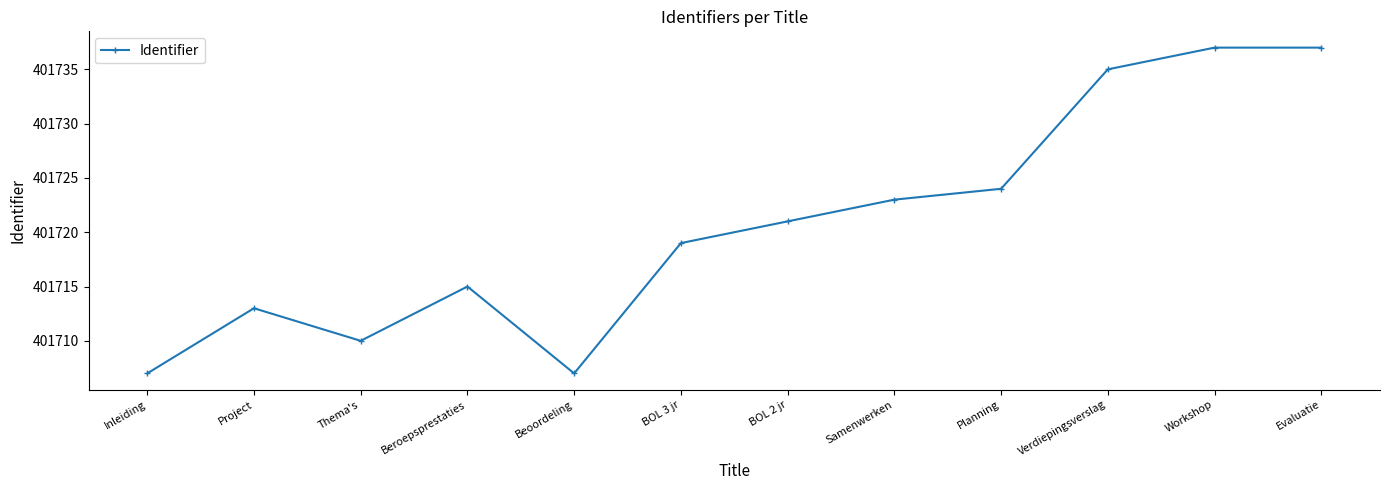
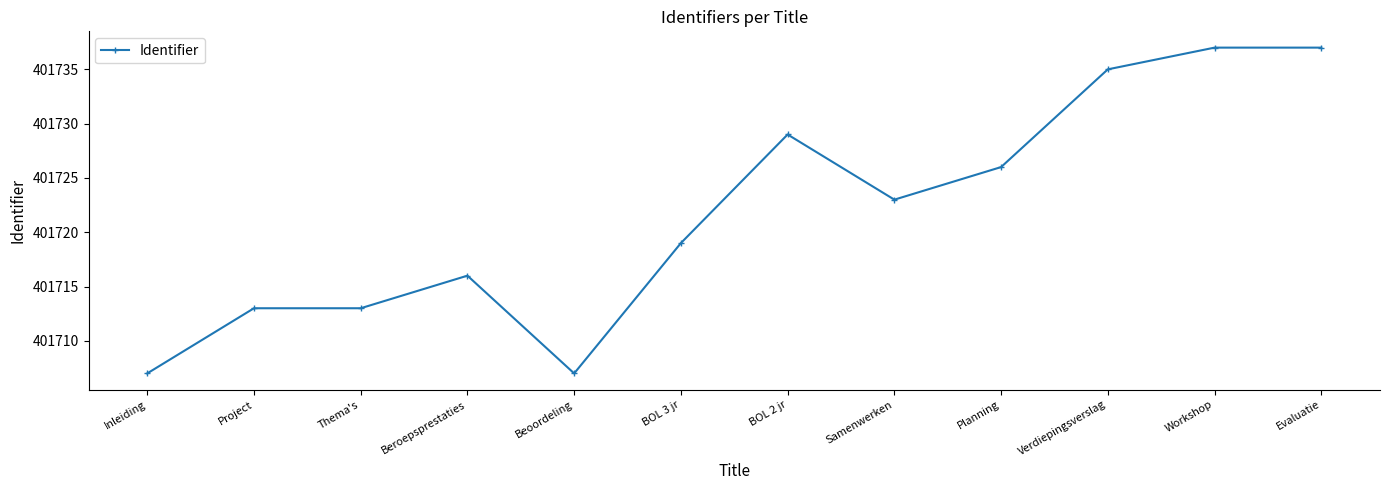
Thema's: 401710 -> 401713
Beroepsprestaties: 401715 -> 401716
BOL 2 jr: 401721 -> 401729
Planning: 401724 -> 401726
